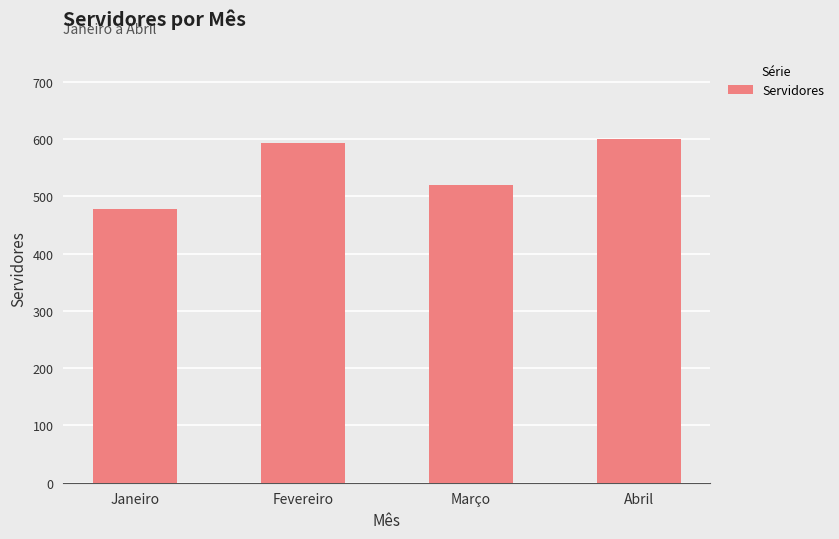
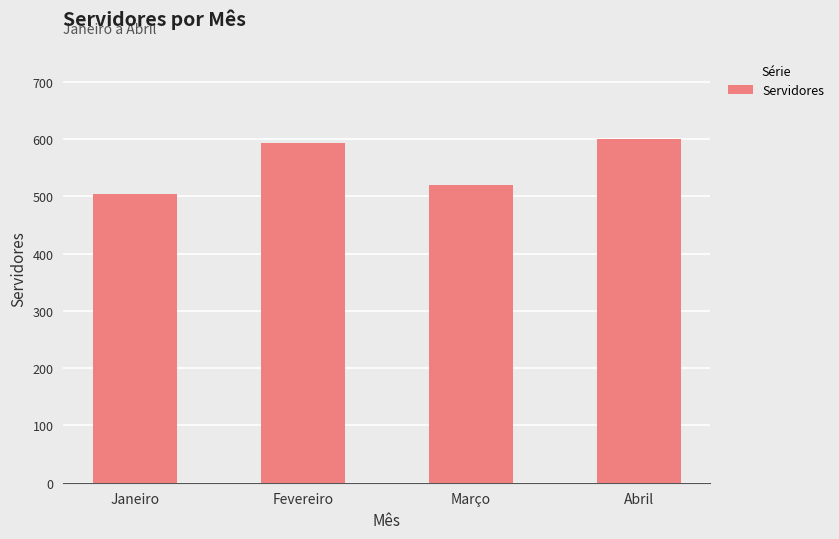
Janeiro: 480 -> 510
